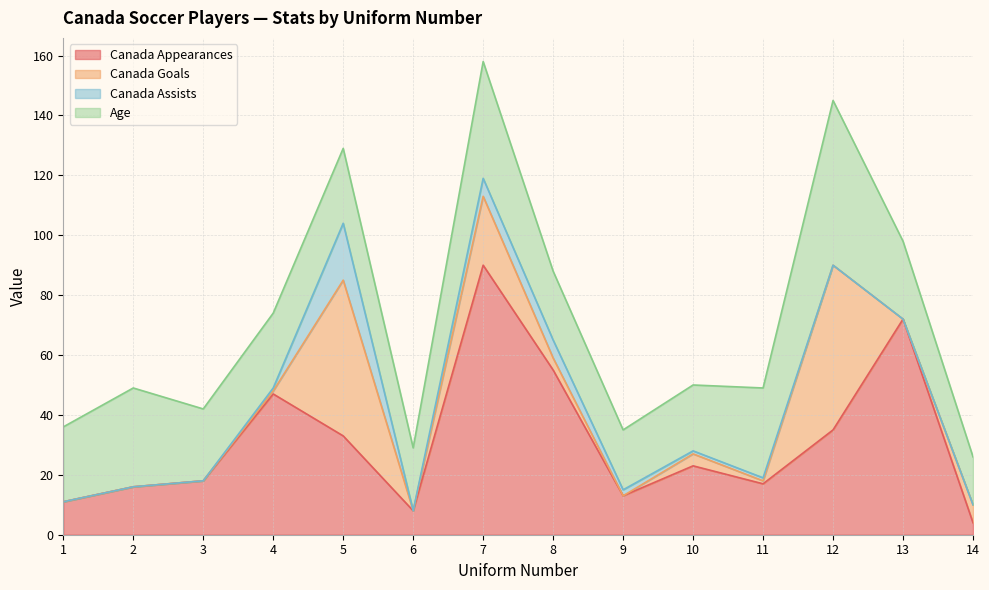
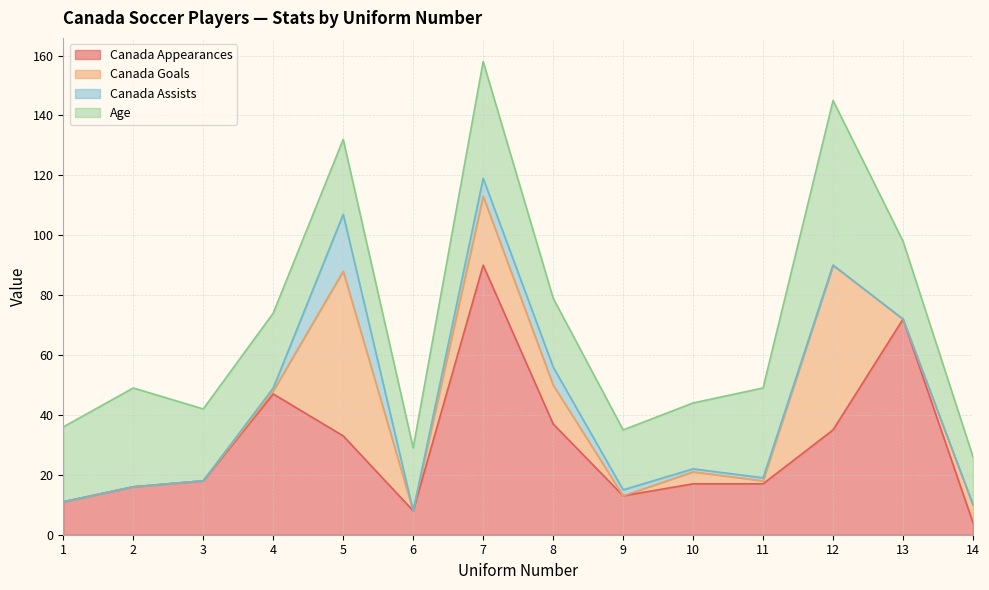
Canada Goals, 5: 52 -> 55
Canada Appearances, 8: 55 -> 37
Canada Goals, 8: 4 -> 13
Canada Appearances, 10: 23 -> 17
